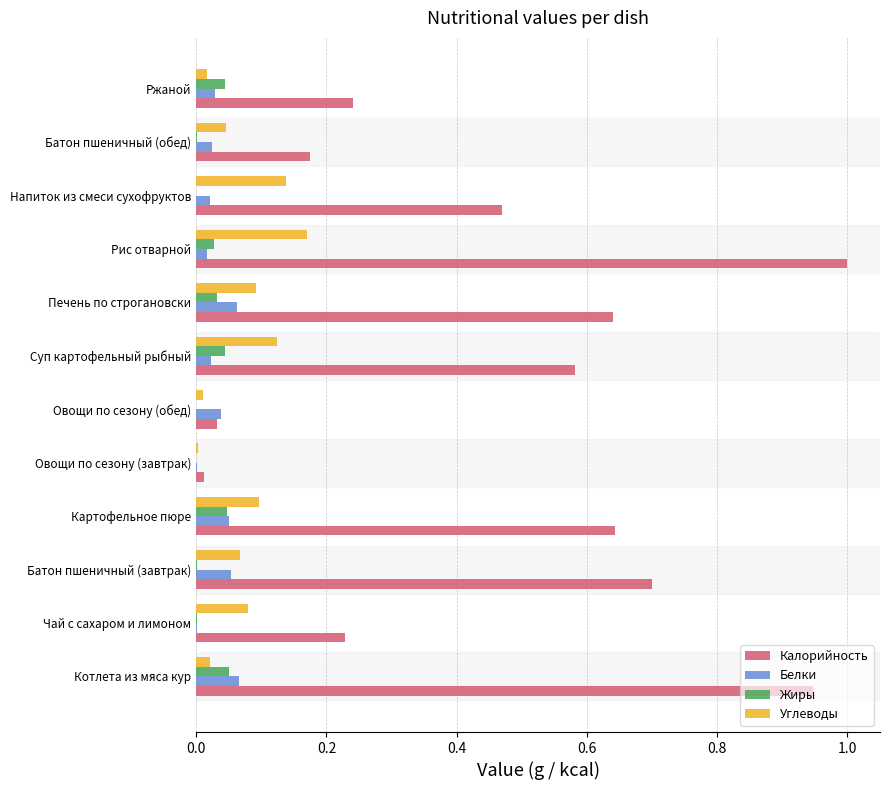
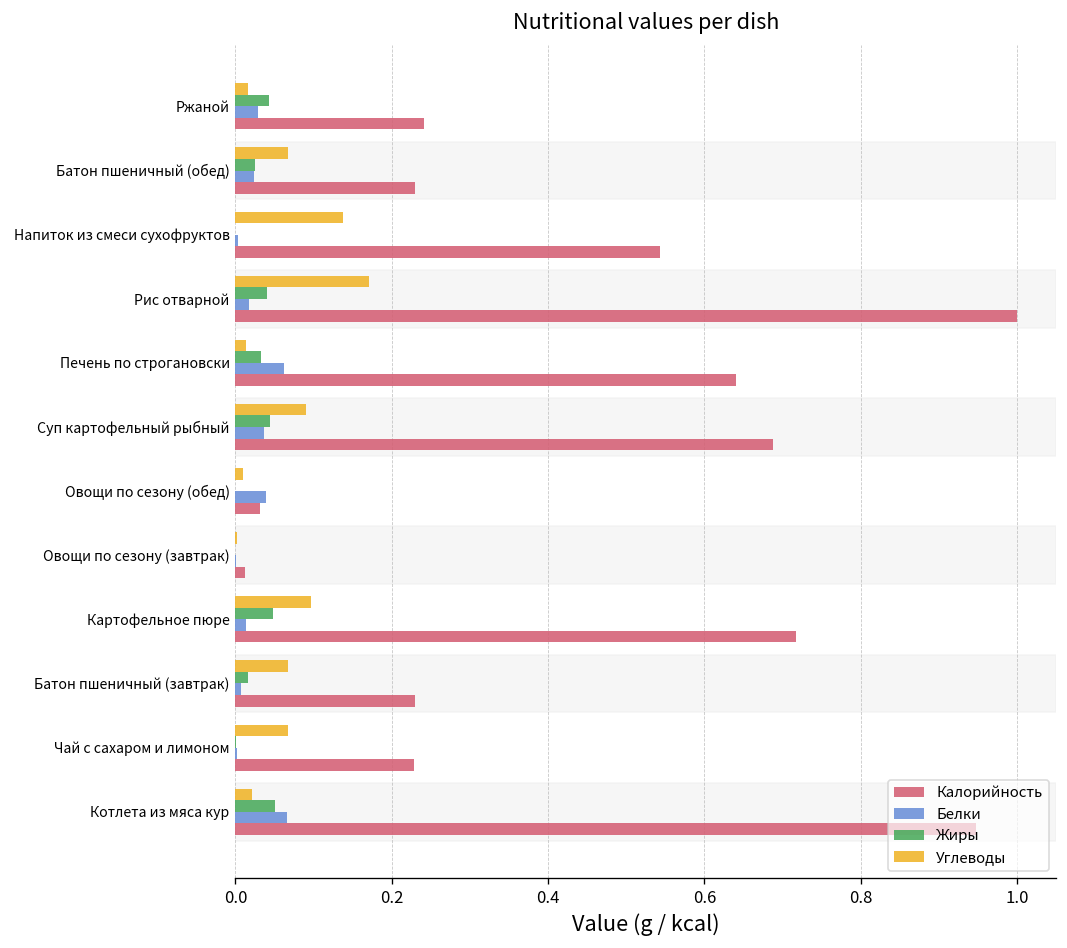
Углеводы, Батон пшеничный (обед): 0.05 -> 0.07
Жиры, Батон пшеничный (обед): 0.00 -> 0.03
Калорийность, Батон пшеничный (обед): 0.17 -> 0.23
Белки, Напиток из смеси сухофруктов: 0.02 -> 0.00
Калорийность, Напиток из смеси сухофруктов: 0.47 -> 0.54
Жиры, Рис отварной: 0.03 -> 0.04
Углеводы, Печень по строгановски: 0.09 -> 0.01
Углеводы, Суп картофельный рыбный: 0.12 -> 0.09
Белки, Суп картофельный рыбный: 0.02 -> 0.04
Калорийность, Суп картофельный рыбный: 0.58 -> 0.69
Белки, Картофельное пюре: 0.05 -> 0.01
Калорийность, Картофельное пюре: 0.64 -> 0.72
Жиры, Батон пшеничный (завтрак): 0.00 -> 0.02
Белки, Батон пшеничный (завтрак): 0.05 -> 0.01
Калорийность, Батон пшеничный (завтрак): 0.70 -> 0.23
Углеводы, Чай с сахаром и лимоном: 0.08 -> 0.07
